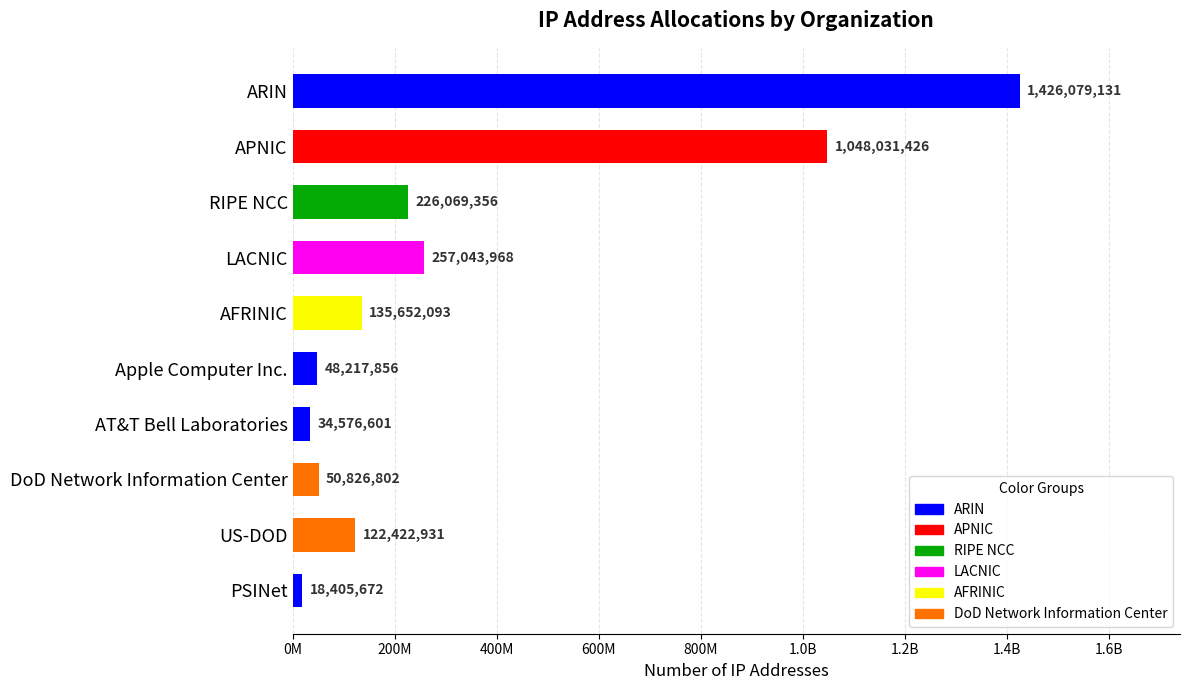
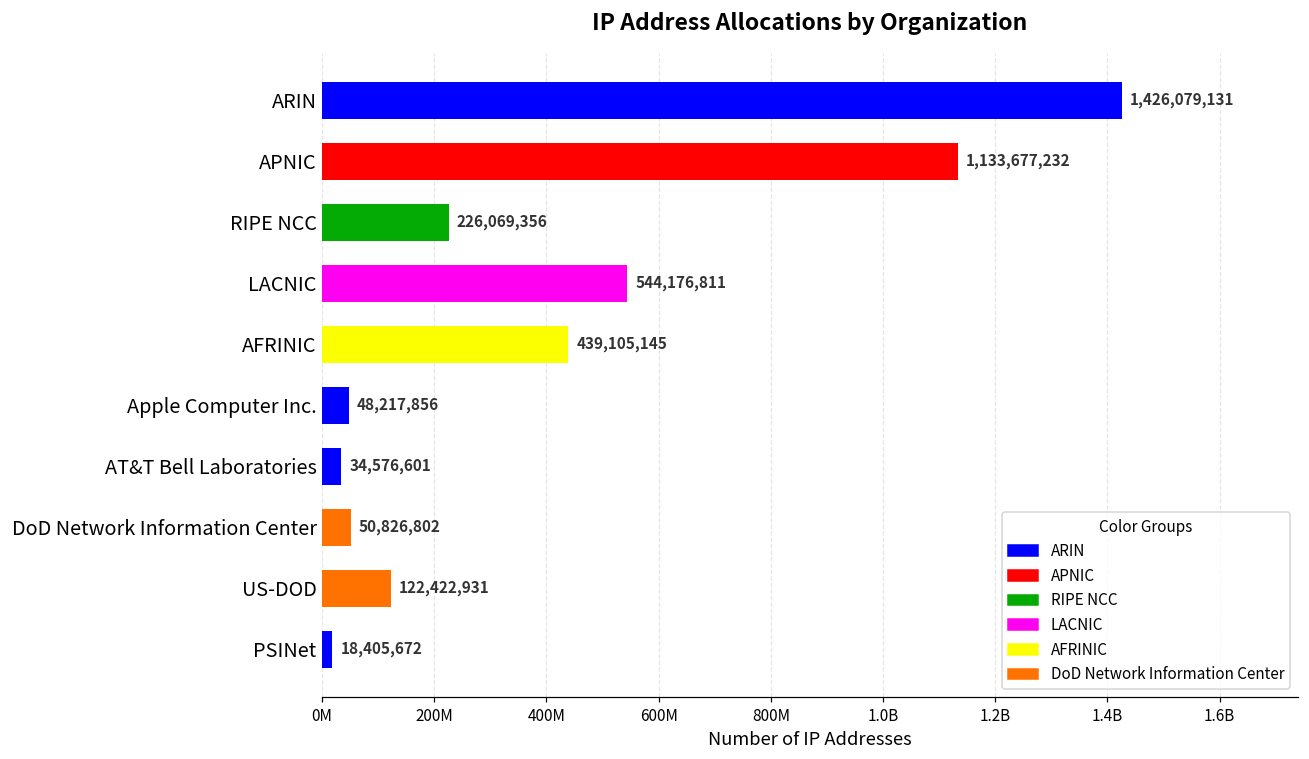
APNIC: 1,048,031,426 -> 1,133,677,232
LACNIC: 257,043,968 -> 544,176,811
AFRINIC: 135,652,093 -> 439,105,145
